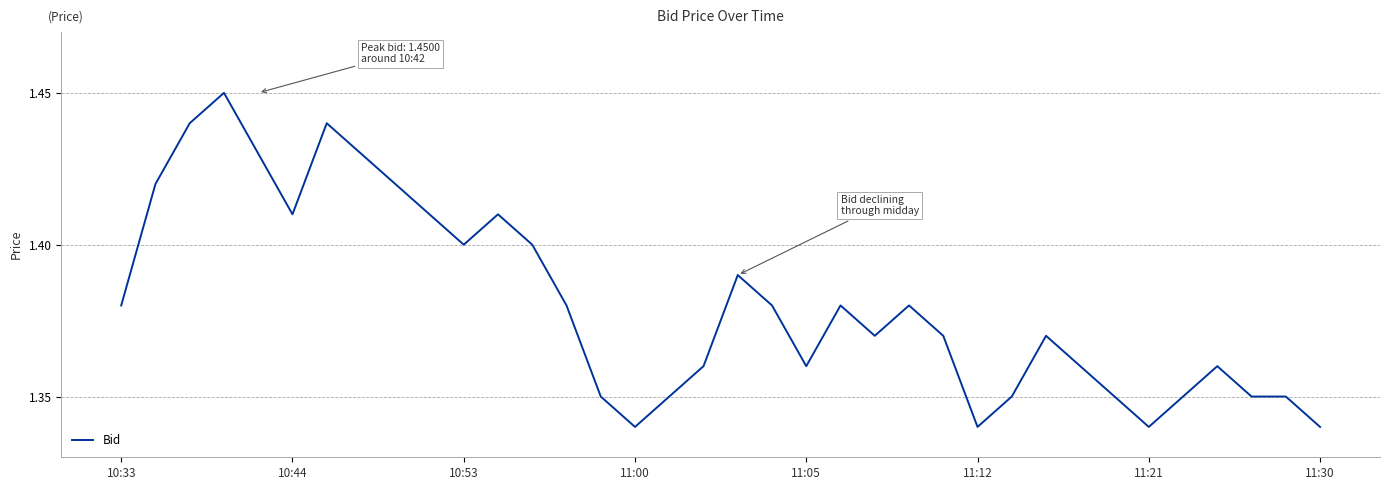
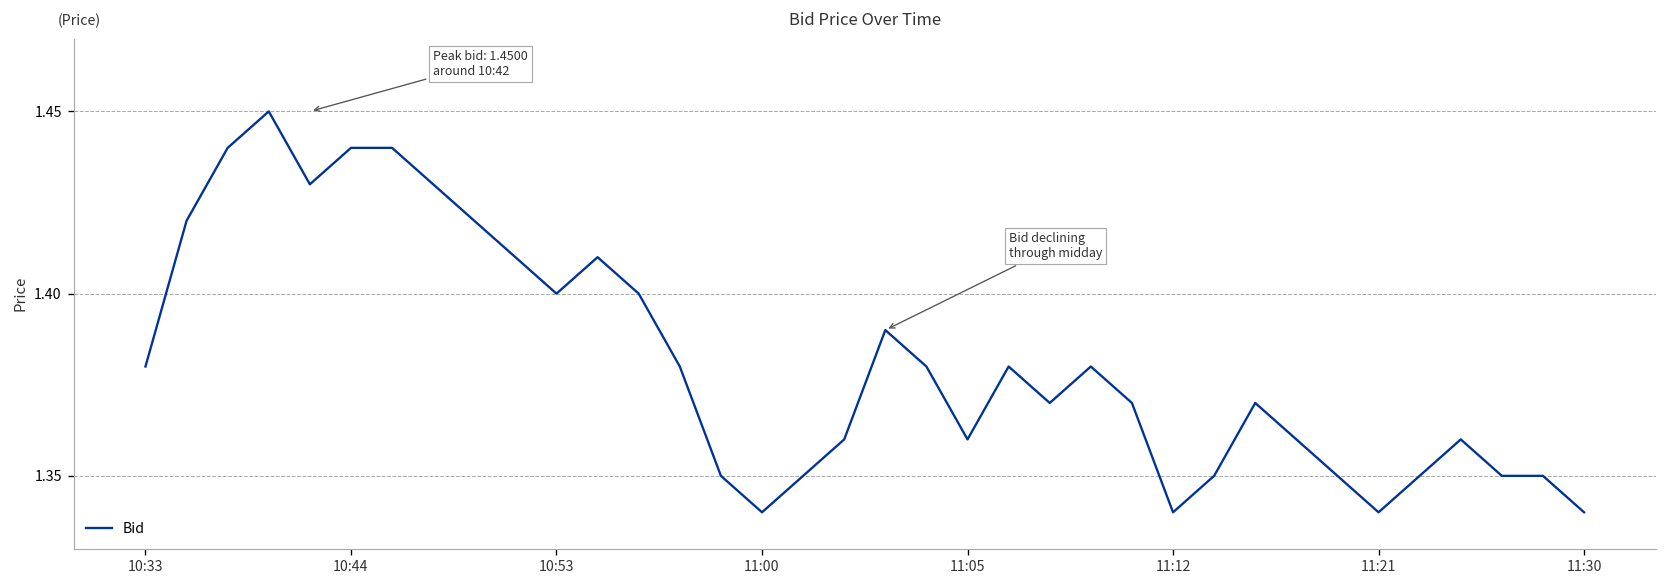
10:44: 1.41 -> 1.44
